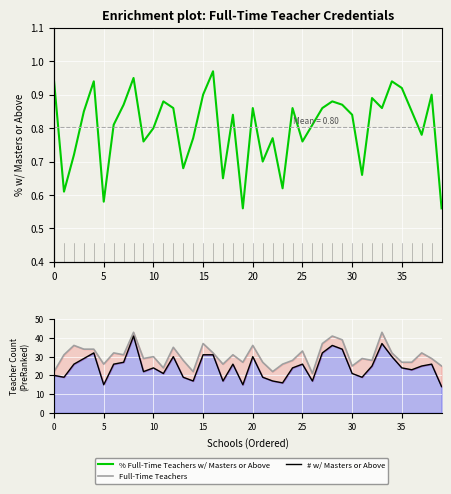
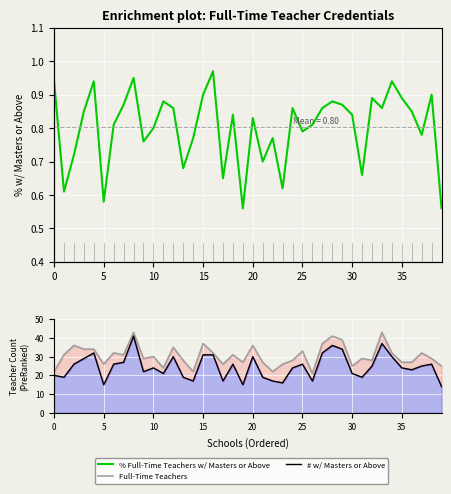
Enrichment plot: Full-Time Teacher Credentials, 20: 0.86 -> 0.83
Enrichment plot: Full-Time Teacher Credentials, 25: 0.76 -> 0.79
Enrichment plot: Full-Time Teacher Credentials, 35: 0.92 -> 0.89
